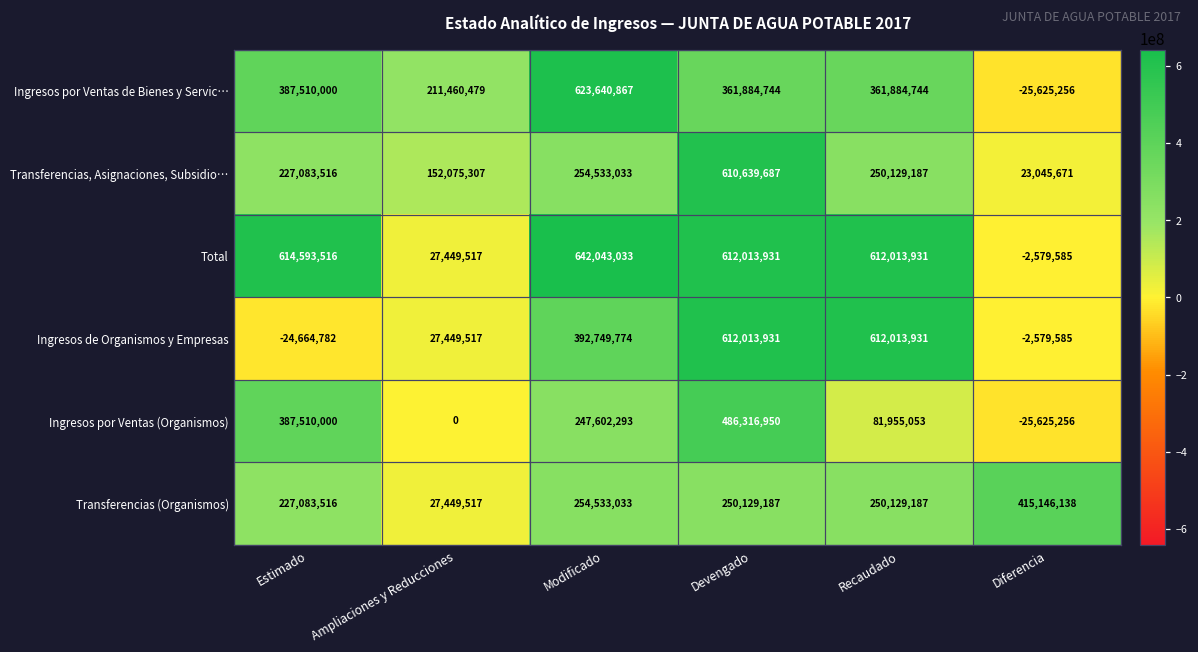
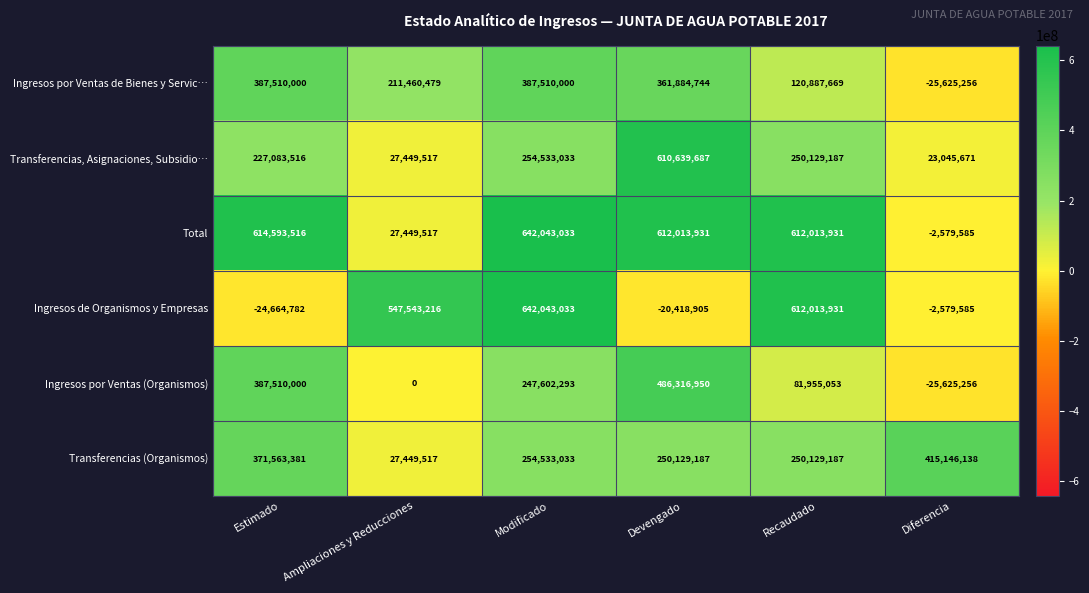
Ingresos por Ventas de Bienes y Servic…, Modificado: 623,640,867 -> 387,510,000
Ingresos por Ventas de Bienes y Servic…, Recaudado: 361,884,744 -> 120,887,669
Transferencias, Asignaciones, Subsidio…, Ampliaciones y Reducciones: 152,075,307 -> 27,449,517
Ingresos de Organismos y Empresas, Ampliaciones y Reducciones: 27,449,517 -> 547,543,216
Ingresos de Organismos y Empresas, Modificado: 392,749,774 -> 642,043,033
Ingresos de Organismos y Empresas, Devengado: 612,013,931 -> -20,418,905
Transferencias (Organismos), Estimado: 227,083,516 -> 371,563,381
